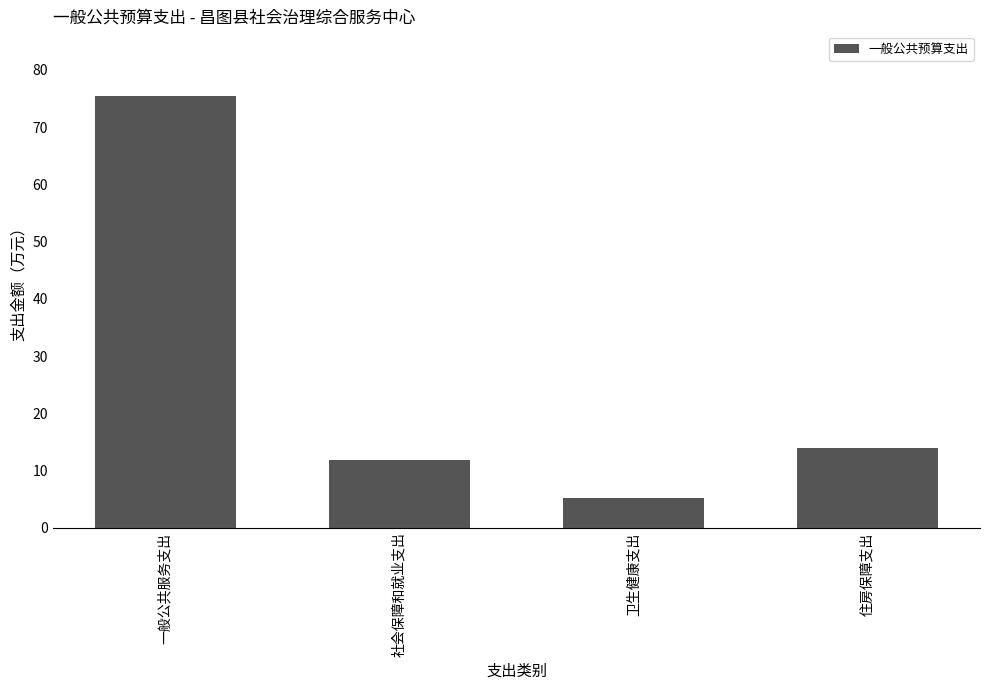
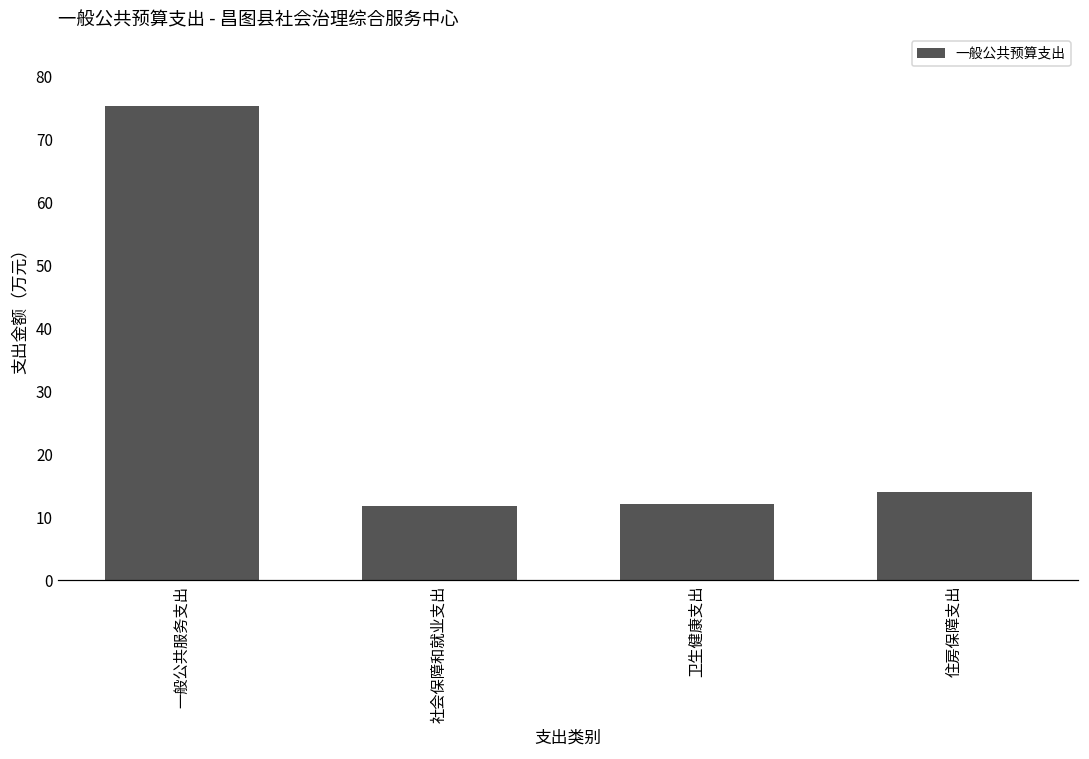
卫生健康支出: 5 -> 12
